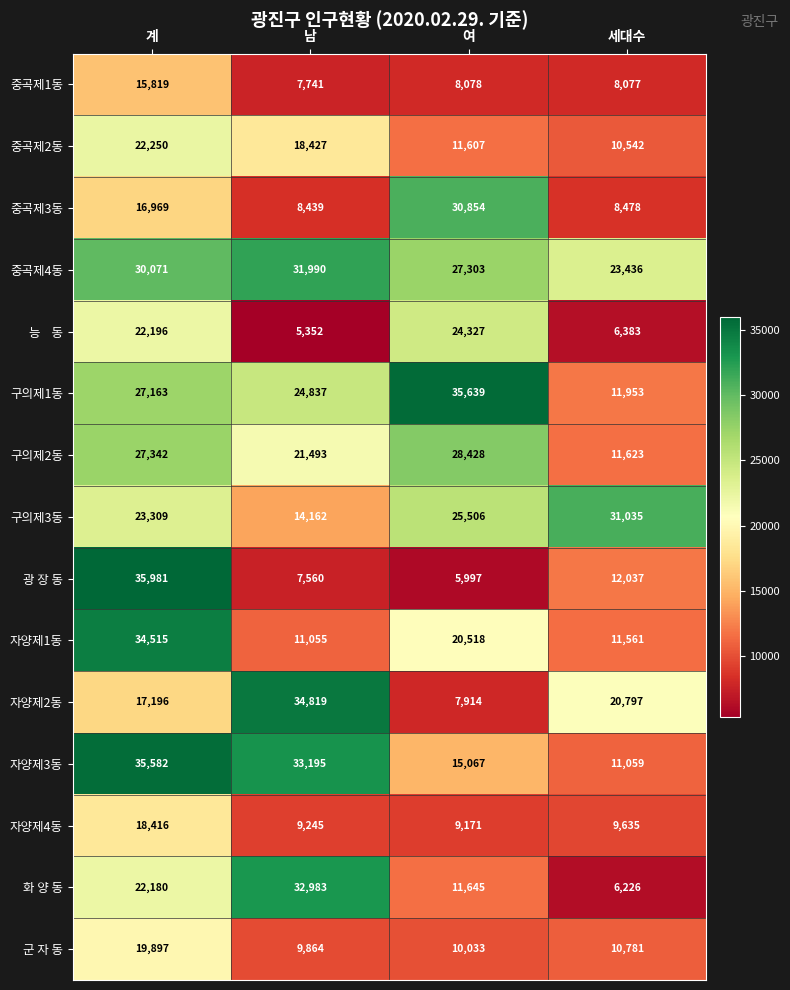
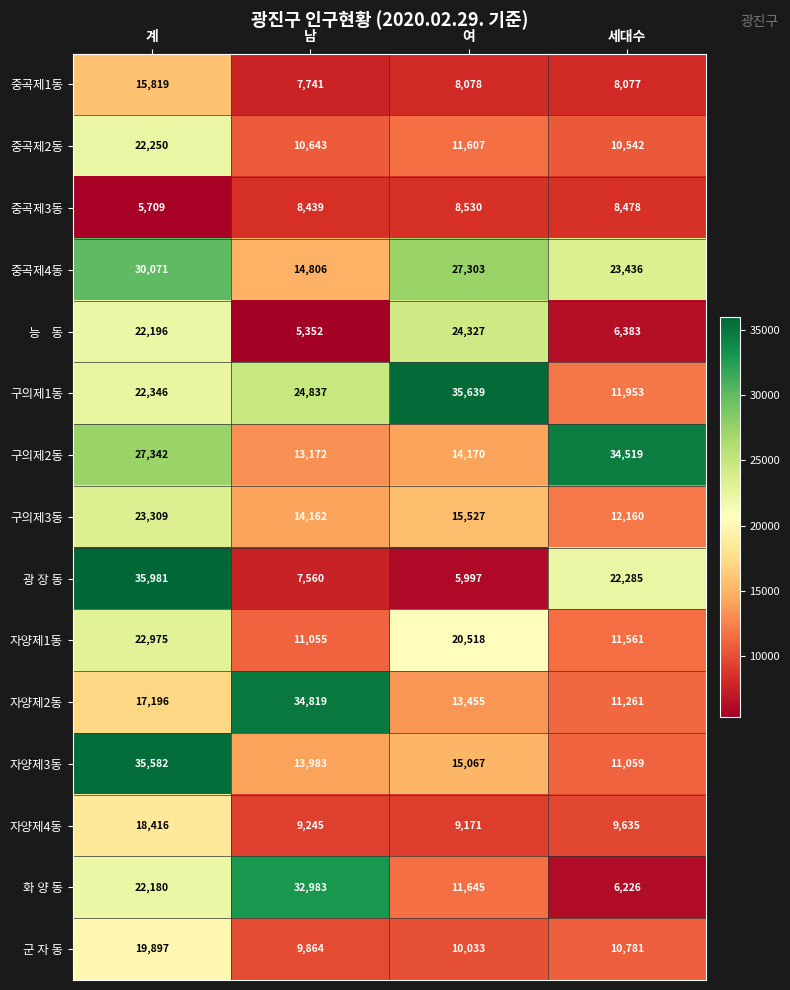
중곡제2동, 남: 18,427 -> 10,643
중곡제3동, 계: 16,969 -> 5,709
중곡제3동, 여: 30,854 -> 8,530
중곡제4동, 남: 31,990 -> 14,806
구의제1동, 계: 27,163 -> 22,346
구의제2동, 남: 21,493 -> 13,172
구의제2동, 여: 28,428 -> 14,170
구의제2동, 세대수: 11,623 -> 34,519
구의제3동, 여: 25,506 -> 15,527
구의제3동, 세대수: 31,035 -> 12,160
광 장 동, 세대수: 12,037 -> 22,285
자양제1동, 계: 34,515 -> 22,975
자양제2동, 여: 7,914 -> 13,455
자양제2동, 세대수: 20,797 -> 11,261
자양제3동, 남: 33,195 -> 13,983
